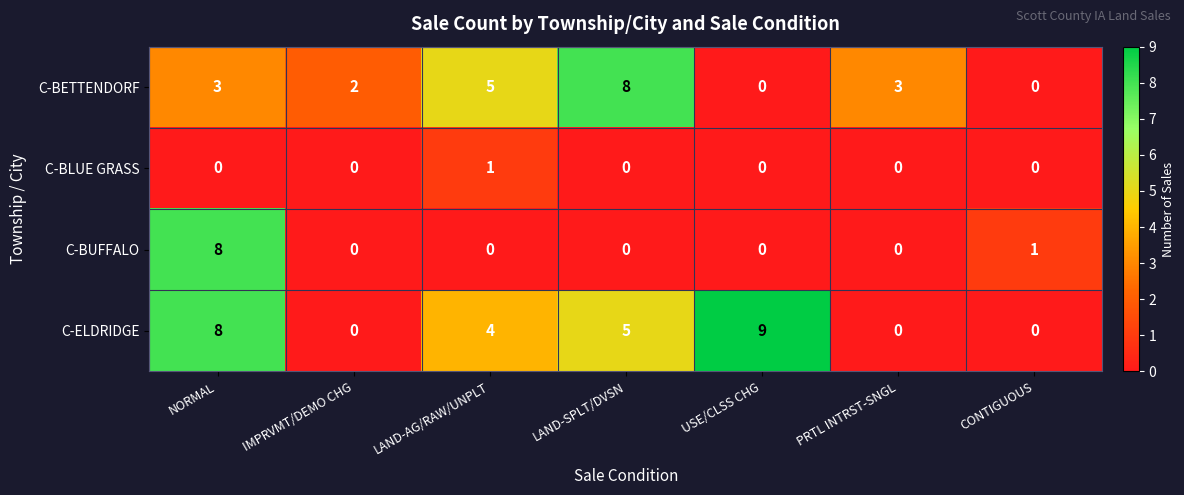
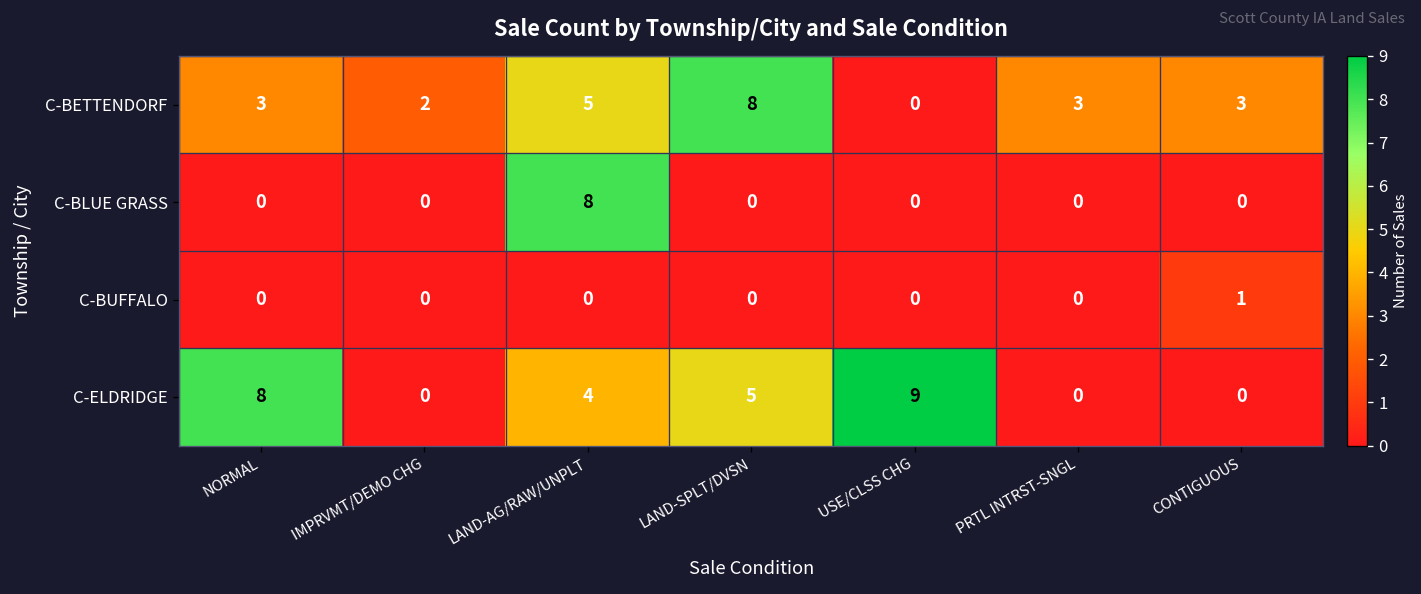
C-BETTENDORF, CONTIGUOUS: 0 -> 3
C-BLUE GRASS, LAND-AG/RAW/UNPLT: 1 -> 8
C-BUFFALO, NORMAL: 8 -> 0
